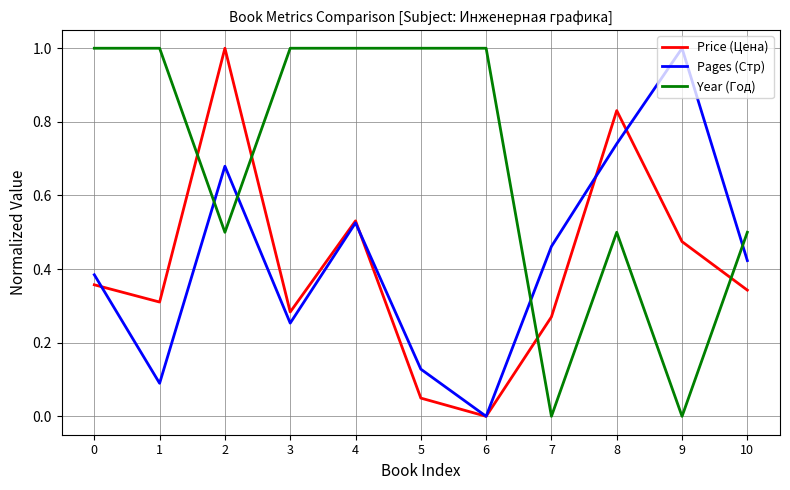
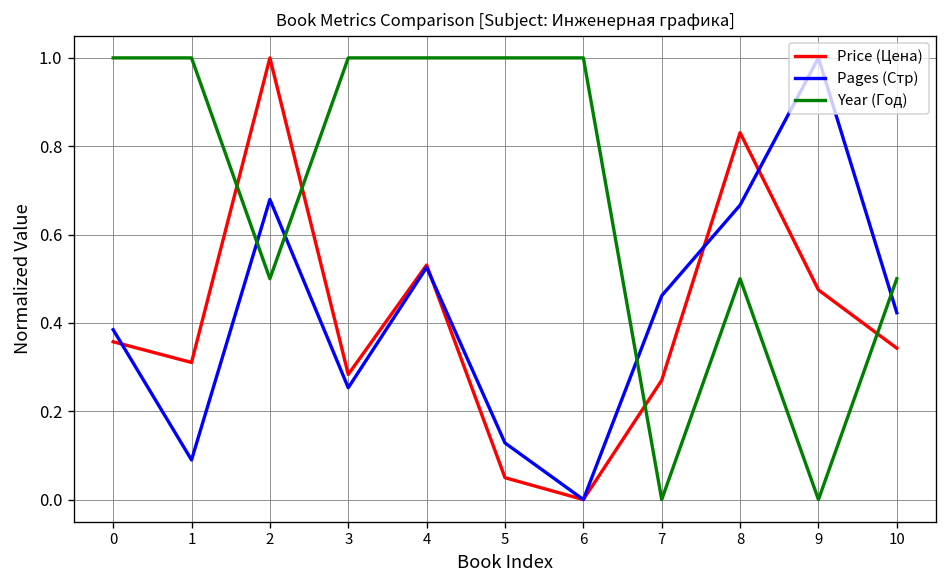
Pages (Стр), 8: 0.74 -> 0.67
